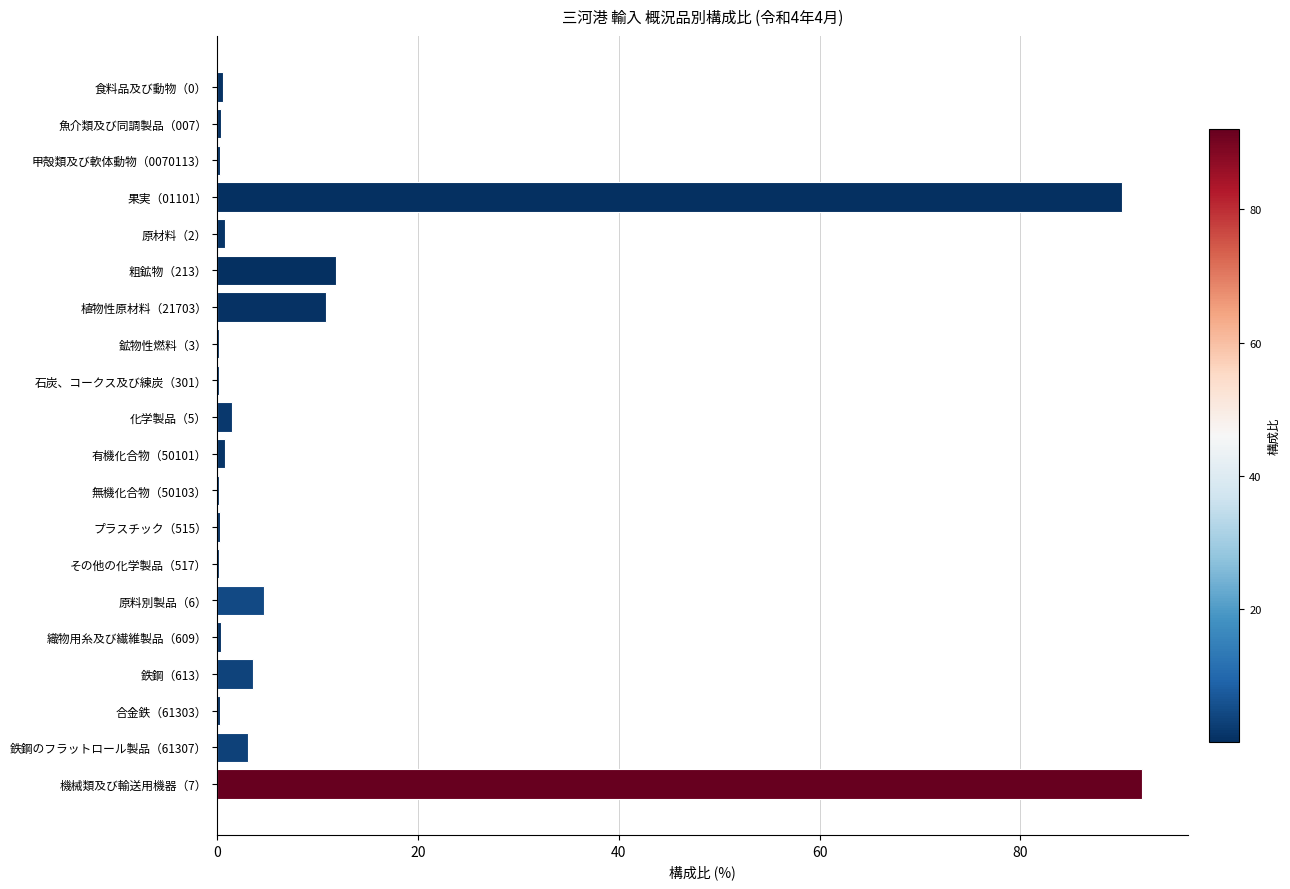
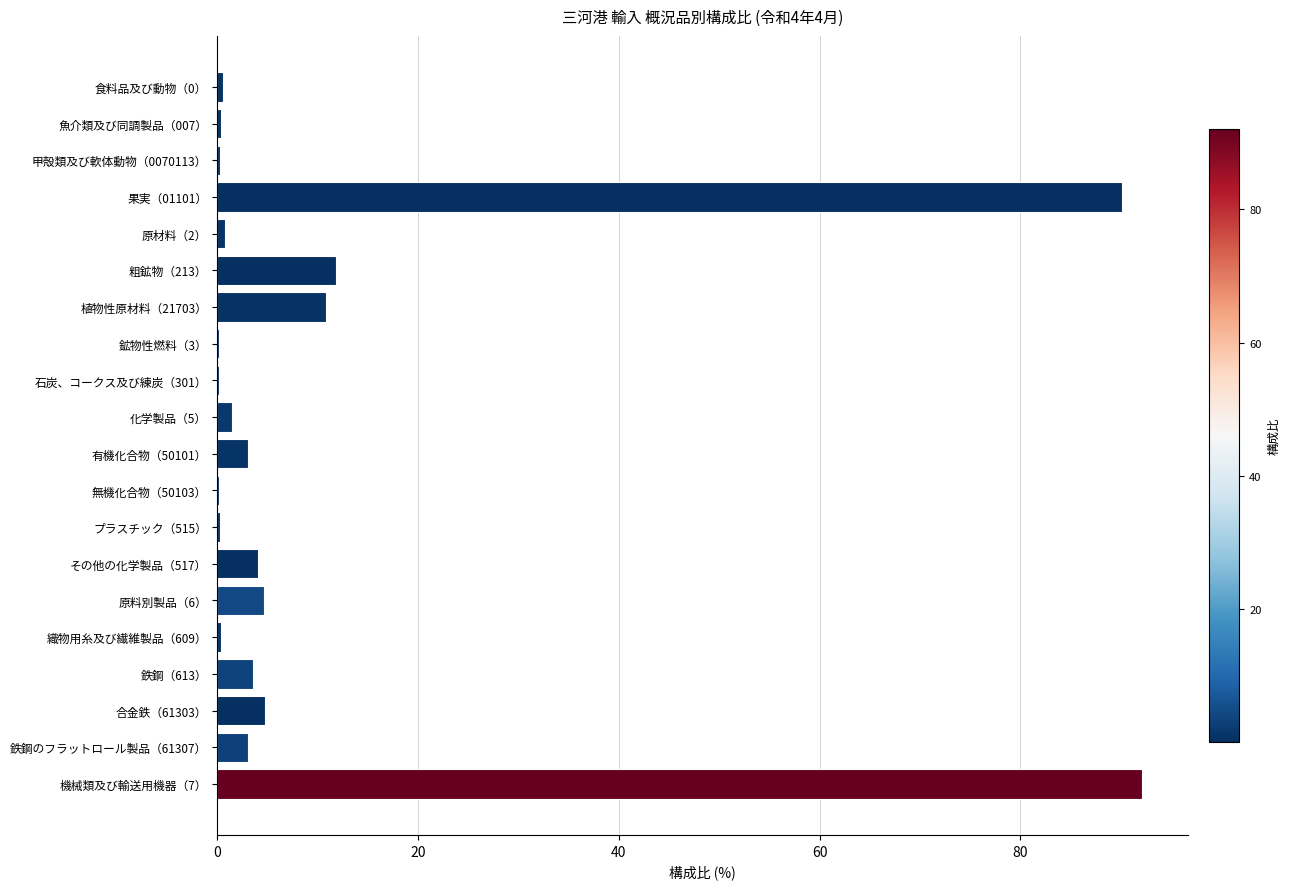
有機化合物（50101）: 0.8 -> 3.1
その他の化学製品（517）: 0.2 -> 4.0
合金鉄（61303）: 0.3 -> 4.8
